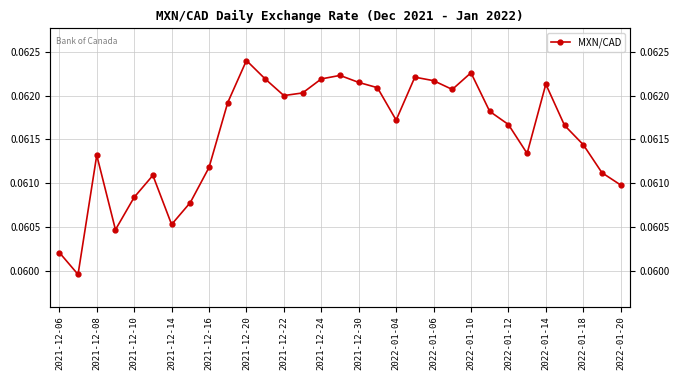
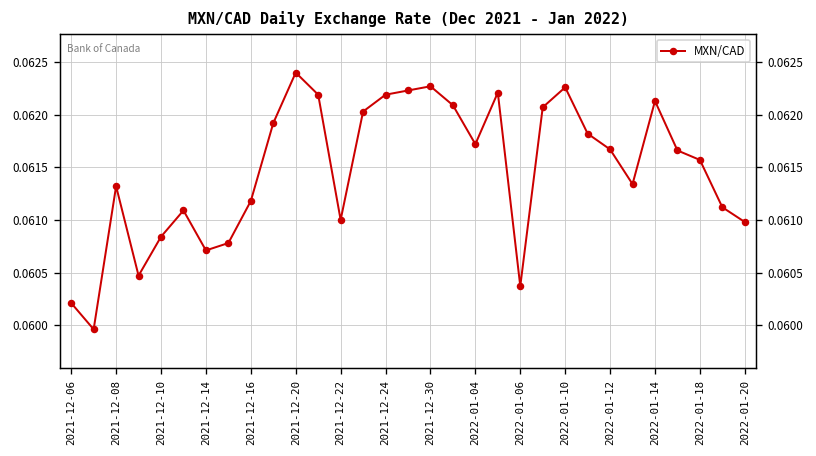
2021-12-14: 0.0605 -> 0.0607
2021-12-22: 0.062 -> 0.061
2021-12-30: 0.0622 -> 0.0623
2022-01-06: 0.0622 -> 0.0604
2022-01-18: 0.0614 -> 0.0616
